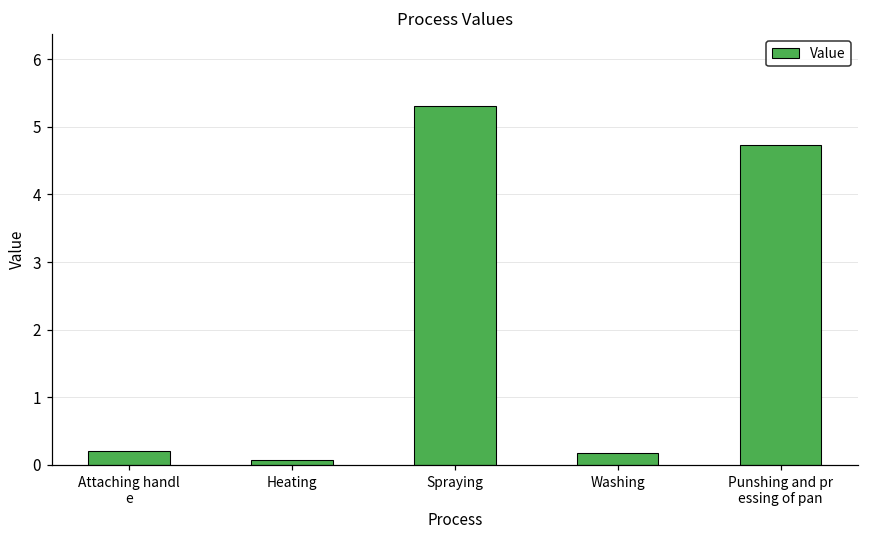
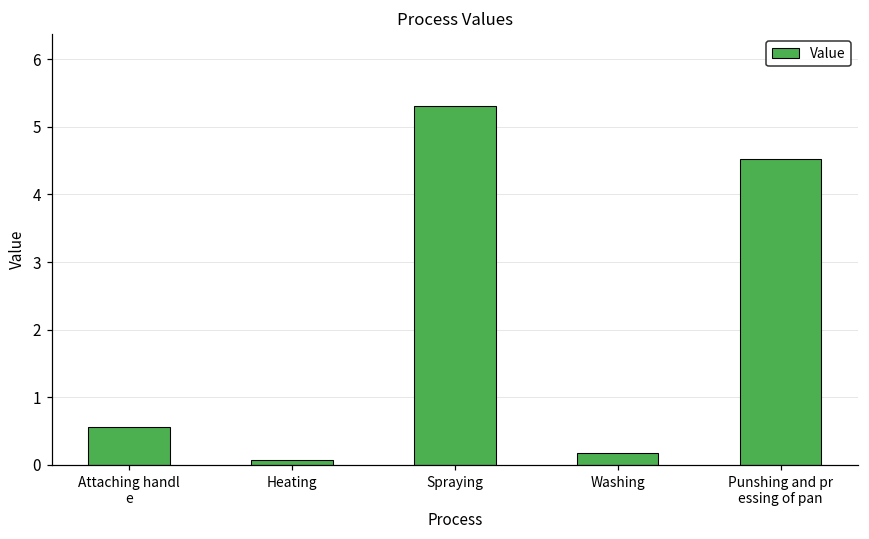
Attaching handl e: 0.2 -> 0.6
Punshing and pr essing of pan: 4.7 -> 4.5
